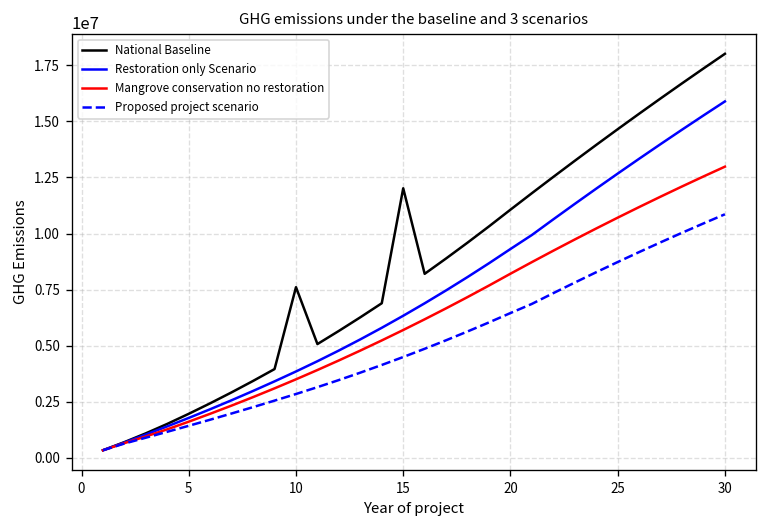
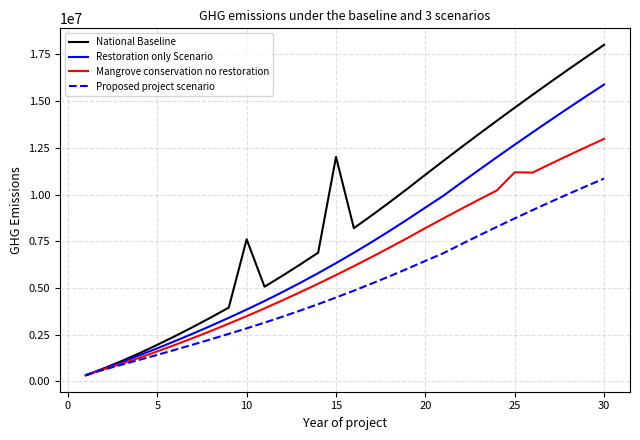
Mangrove conservation no restoration, 25: 10700000 -> 11200000
